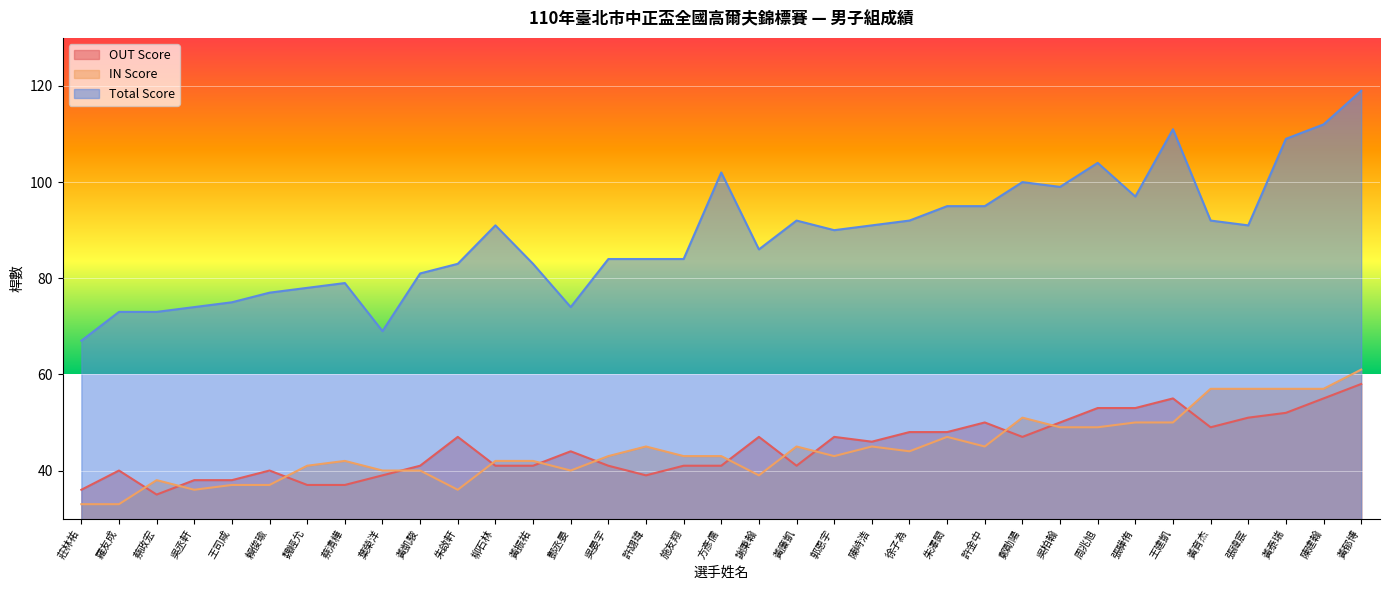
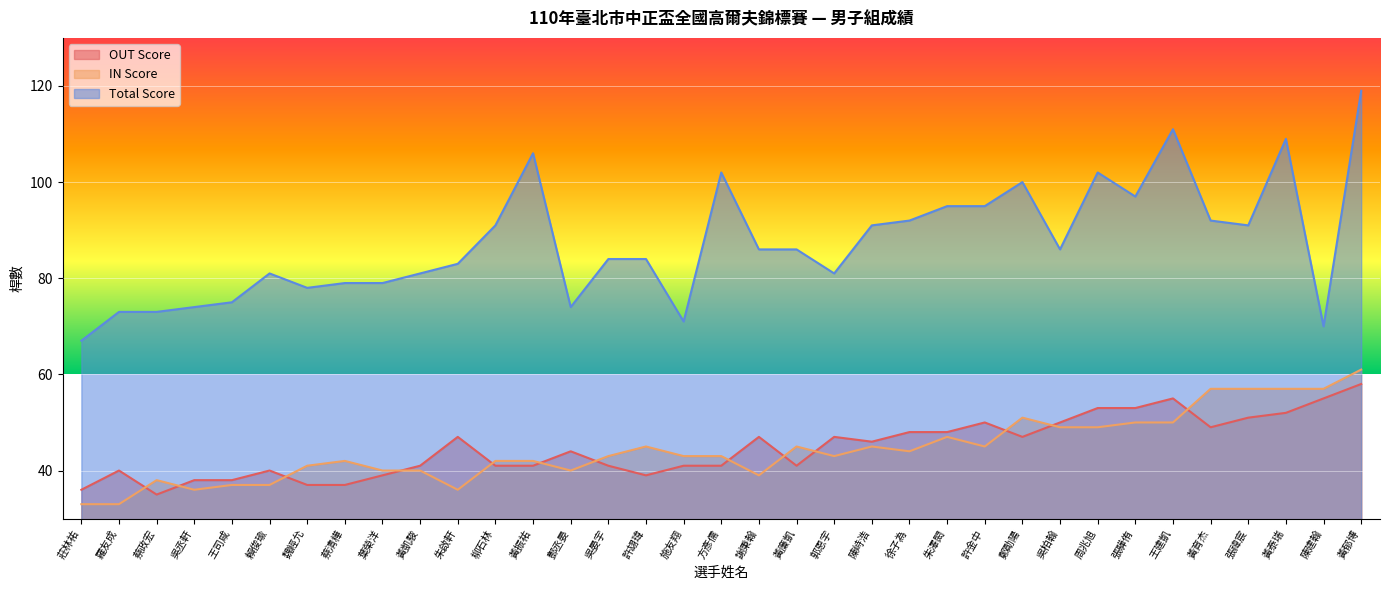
Total Score, 賴俊瑜: 77 -> 81
Total Score, 葉榮洋: 69 -> 79
Total Score, 黃振祐: 83 -> 106
Total Score, 施友翔: 84 -> 71
Total Score, 黃廉凱: 92 -> 86
Total Score, 郭恩宇: 90 -> 81
Total Score, 吳柏翰: 99 -> 86
Total Score, 周兆旭: 104 -> 102
Total Score, 陳建翰: 112 -> 70
